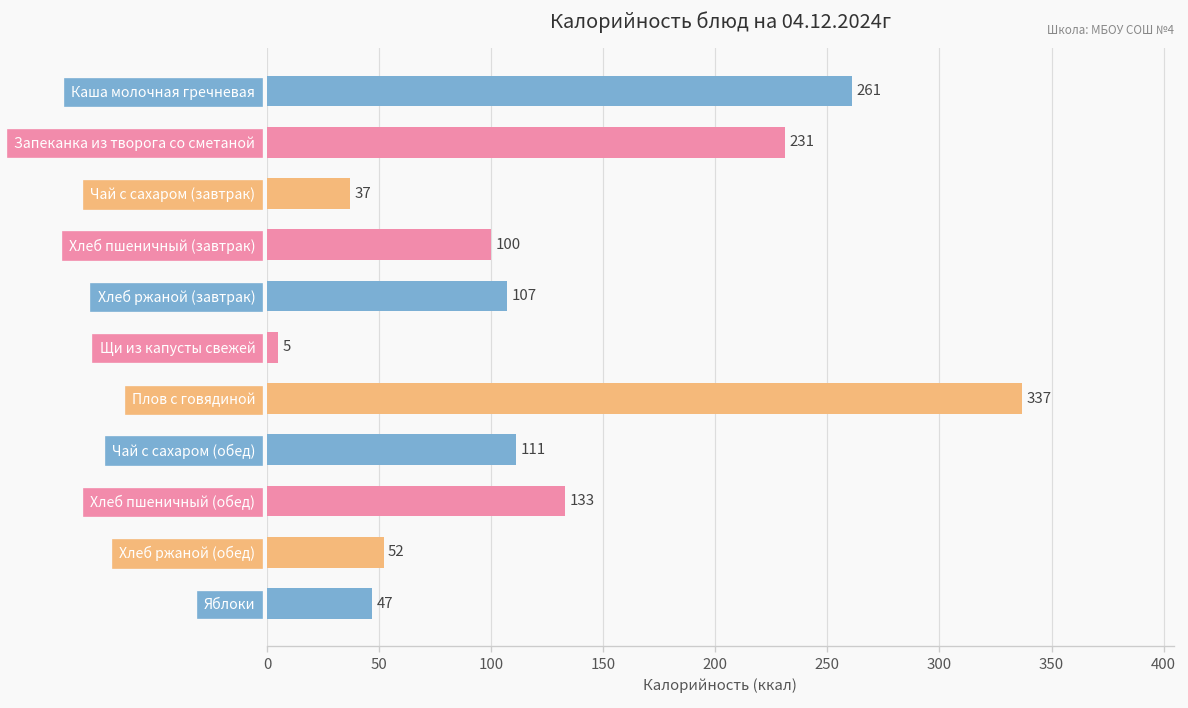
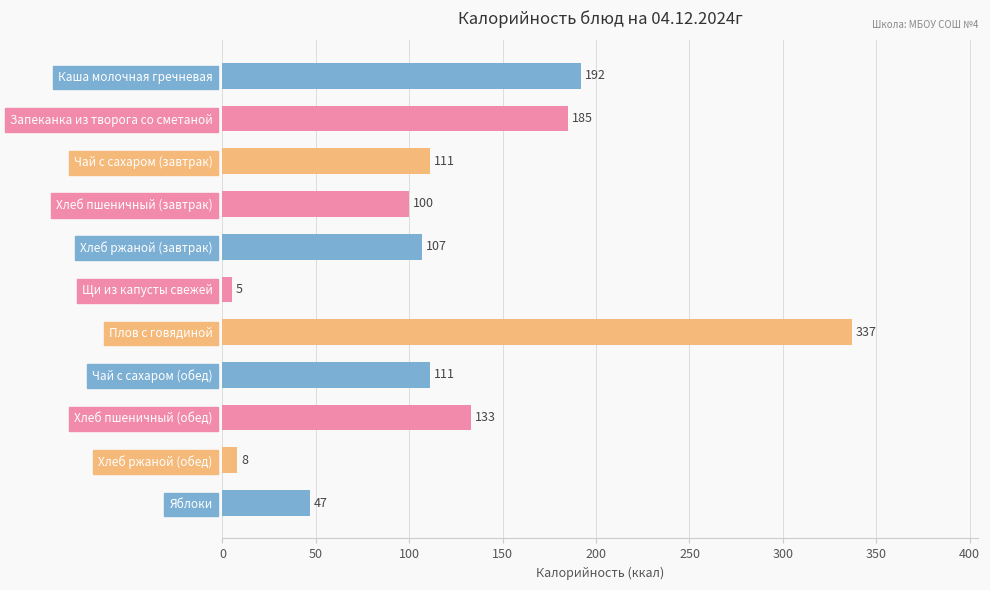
Каша молочная гречневая: 261 -> 192
Запеканка из творога со сметаной: 231 -> 185
Чай с сахаром (завтрак): 37 -> 111
Хлеб ржаной (обед): 52 -> 8
